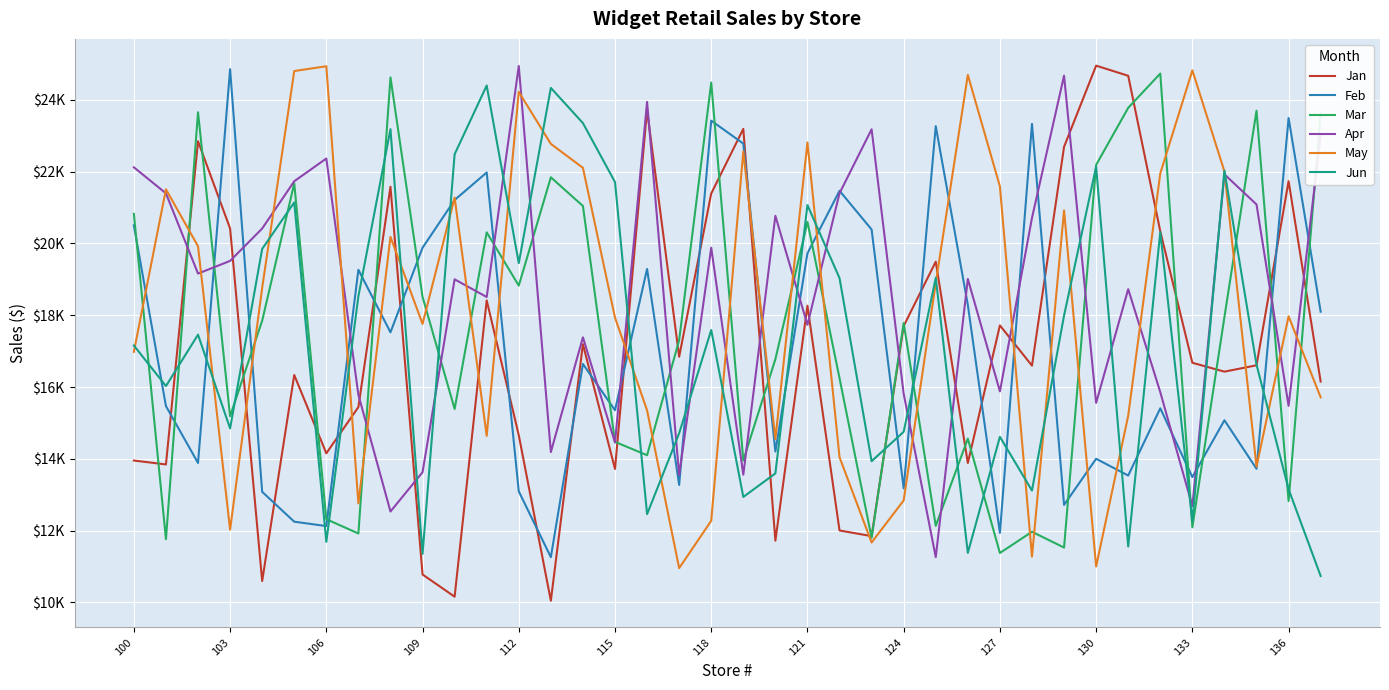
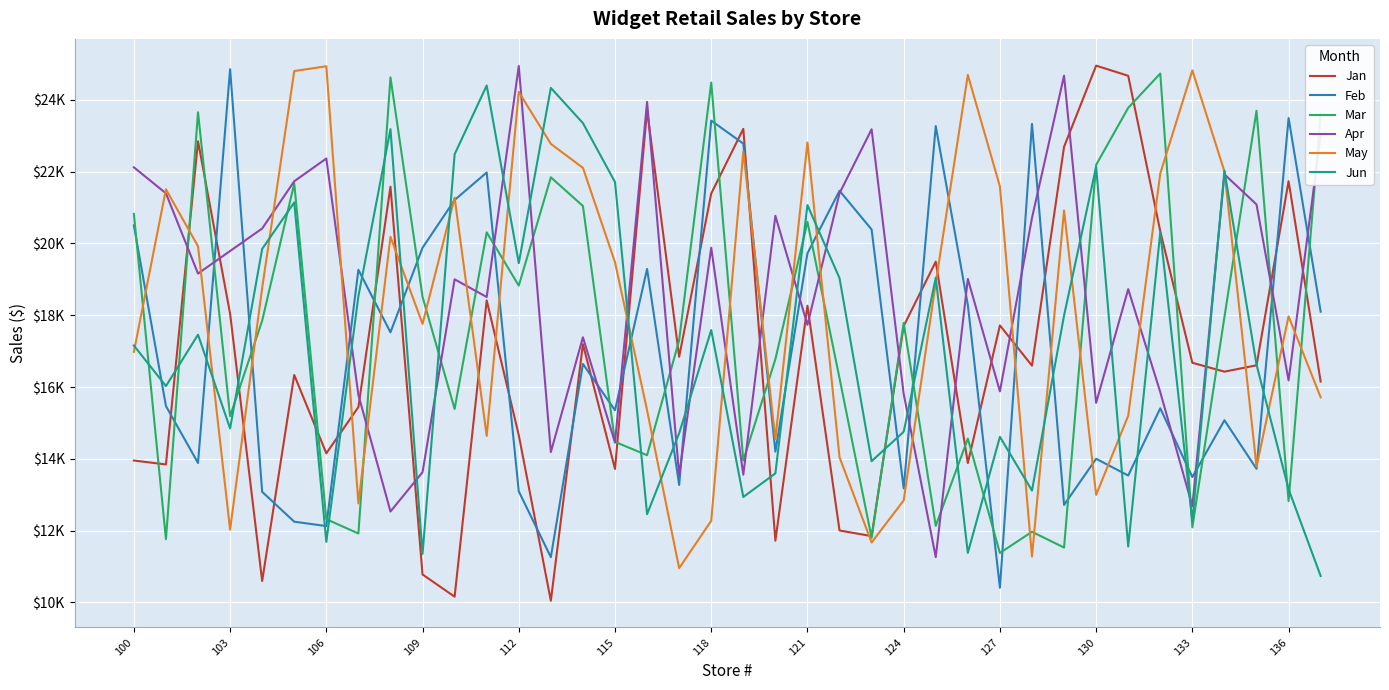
Jan, 103: $20400 -> $18000
Apr, 103: $19500 -> $19800
May, 115: $17900 -> $19500
Feb, 127: $11900 -> $10400
May, 130: $11000 -> $13000
Apr, 136: $15500 -> $16200
